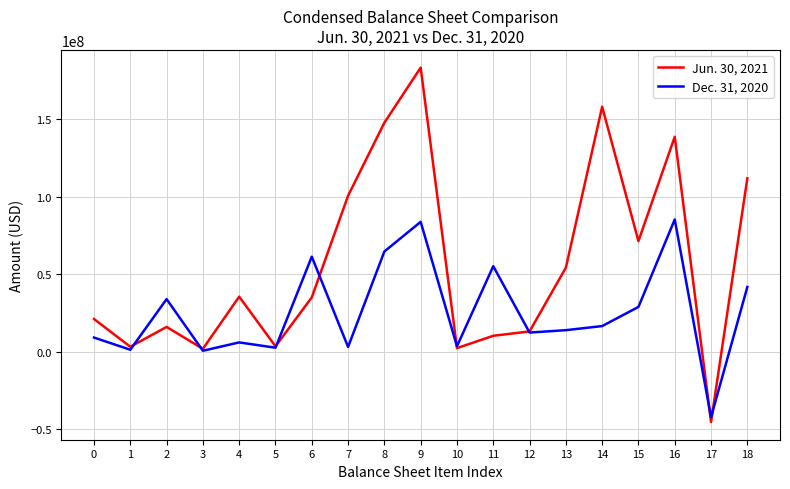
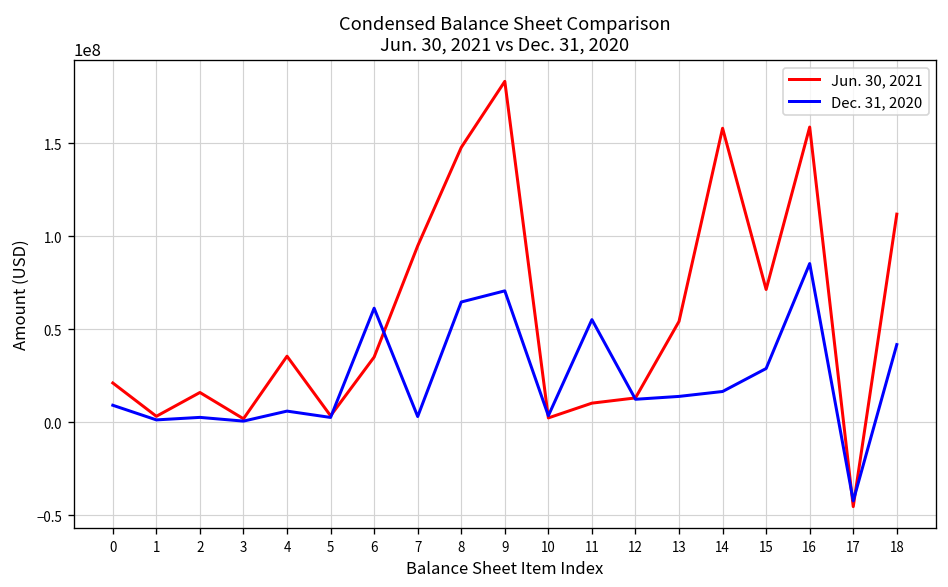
Dec. 31, 2020, 2: 34000000 -> 3000000
Jun. 30, 2021, 7: 101000000 -> 95000000
Dec. 31, 2020, 9: 84000000 -> 71000000
Jun. 30, 2021, 16: 139000000 -> 159000000
